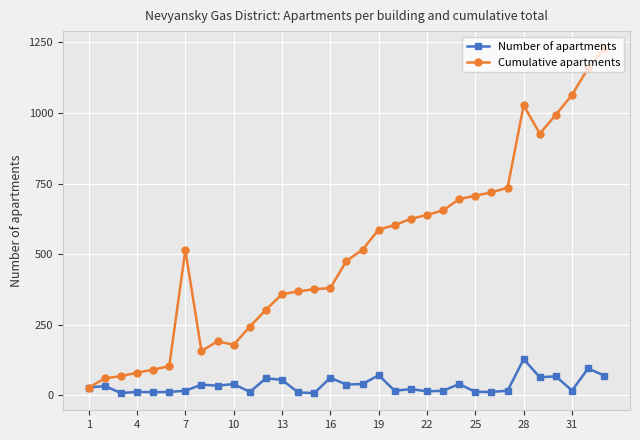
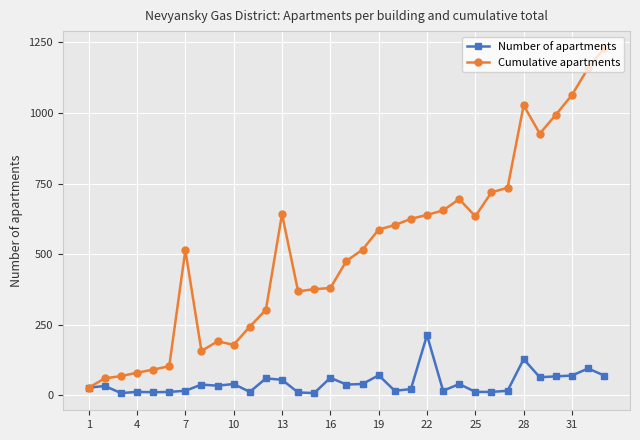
Cumulative apartments, 13: 360 -> 640
Number of apartments, 22: 10 -> 210
Cumulative apartments, 25: 710 -> 630
Number of apartments, 31: 20 -> 70
